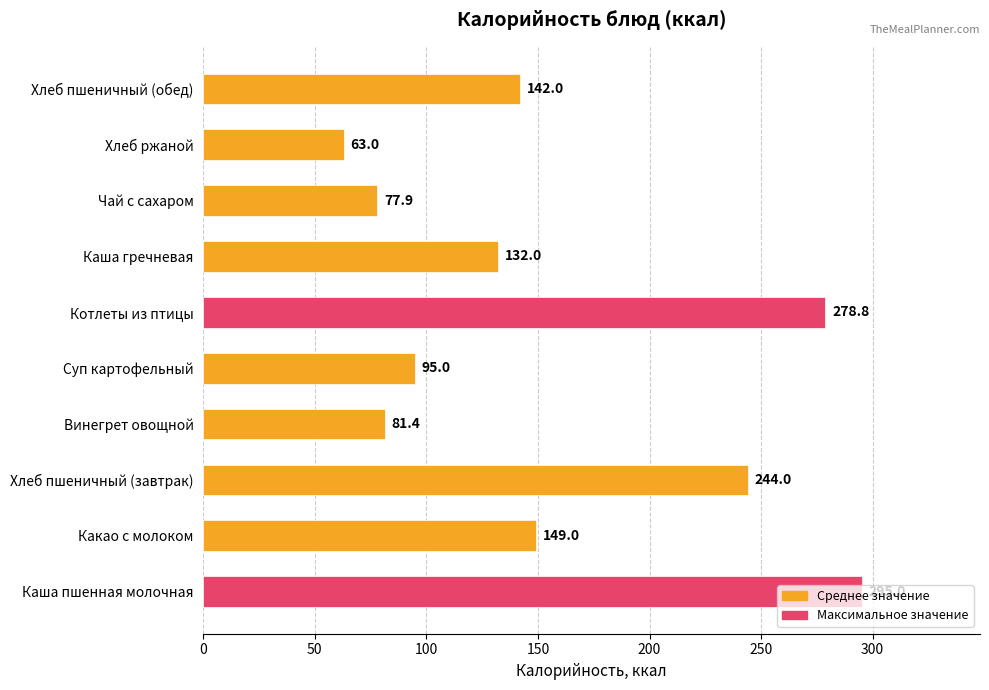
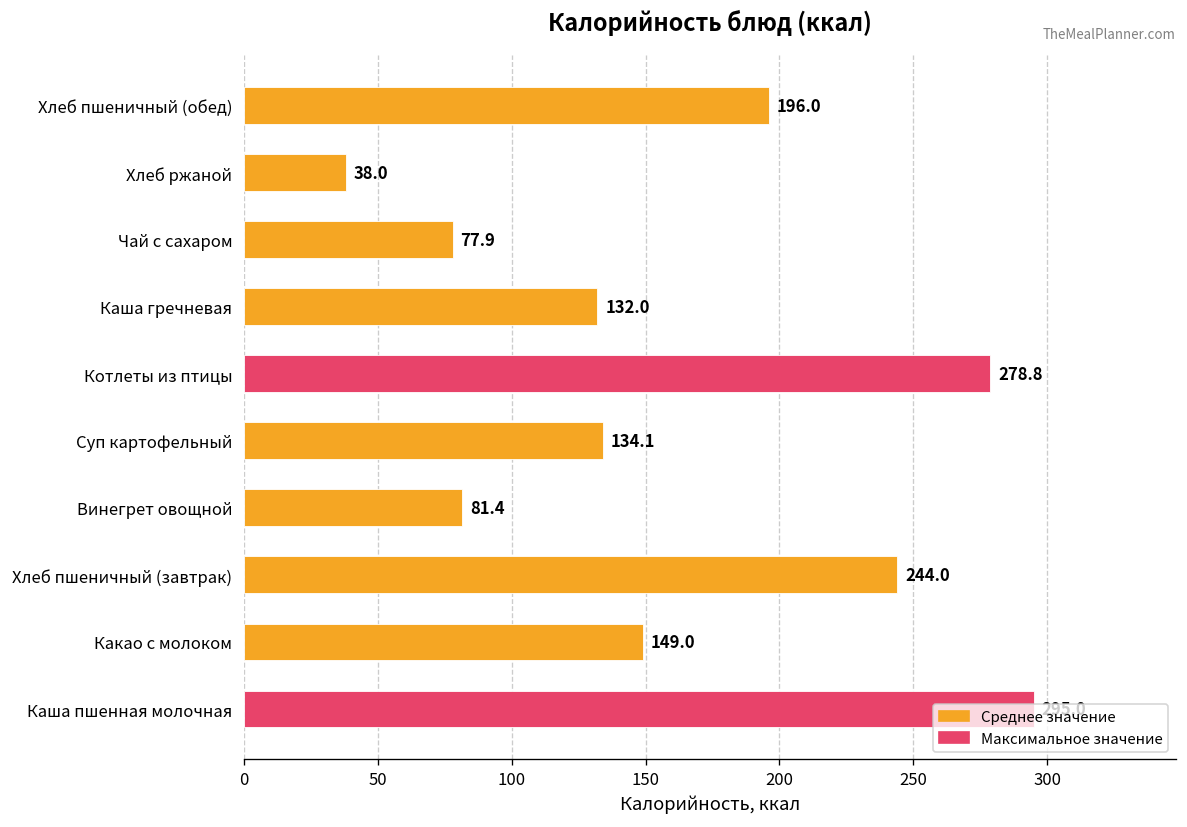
Хлеб пшеничный (обед): 142.0 -> 196.0
Хлеб ржаной: 63.0 -> 38.0
Суп картофельный: 95.0 -> 134.1
